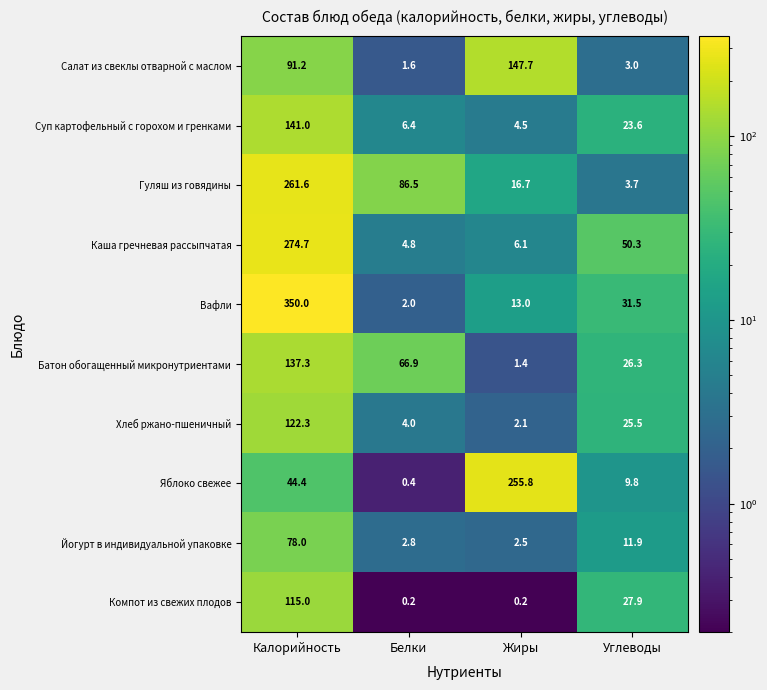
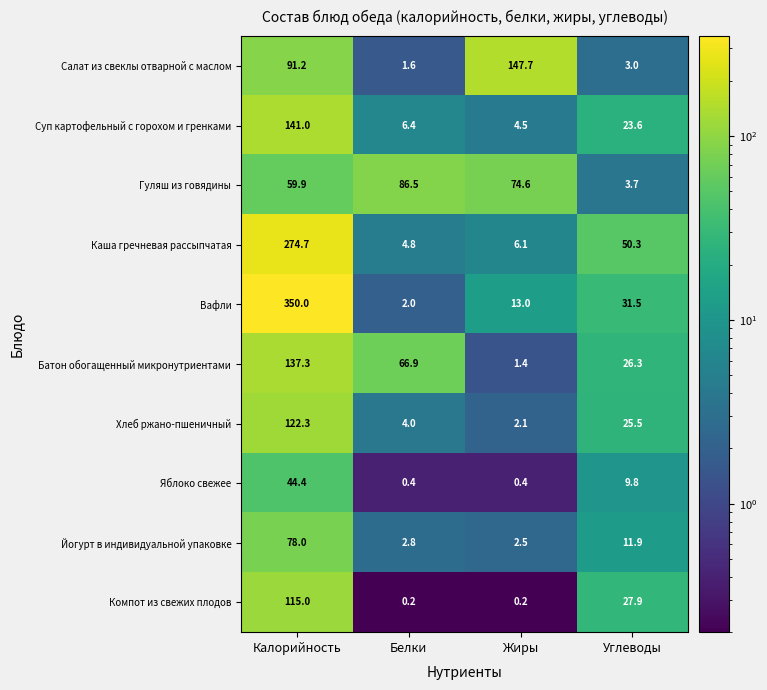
Гуляш из говядины, Калорийность: 261.6 -> 59.9
Гуляш из говядины, Жиры: 16.7 -> 74.6
Яблоко свежее, Жиры: 255.8 -> 0.4
